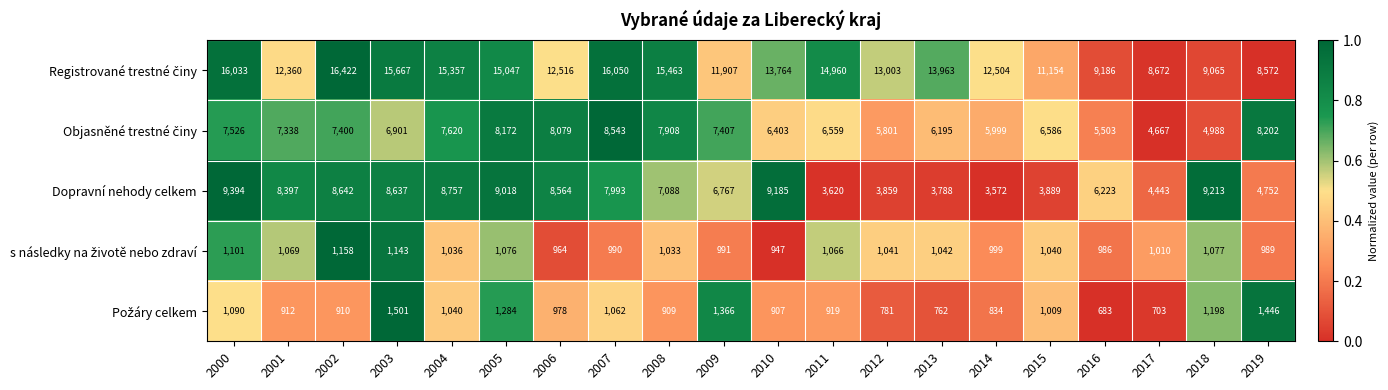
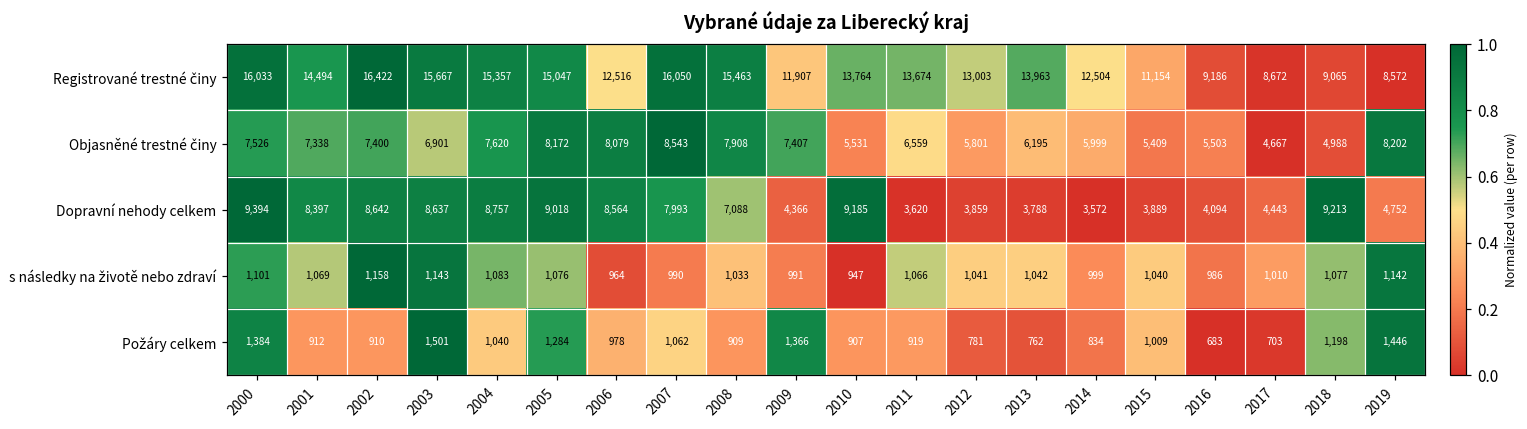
Registrované trestné činy, 2001: 12,360 -> 14,494
Registrované trestné činy, 2011: 14,960 -> 13,674
Objasněné trestné činy, 2010: 6,403 -> 5,531
Objasněné trestné činy, 2015: 6,586 -> 5,409
Dopravní nehody celkem, 2009: 6,767 -> 4,366
Dopravní nehody celkem, 2016: 6,223 -> 4,094
s následky na životě nebo zdraví, 2004: 1,036 -> 1,083
s následky na životě nebo zdraví, 2019: 989 -> 1,142
Požáry celkem, 2000: 1,090 -> 1,384
